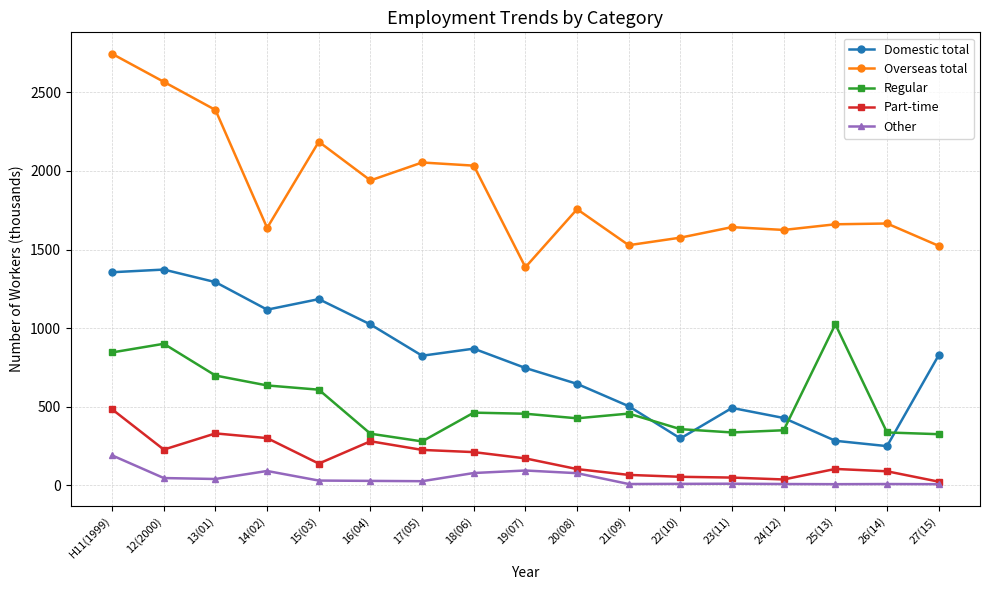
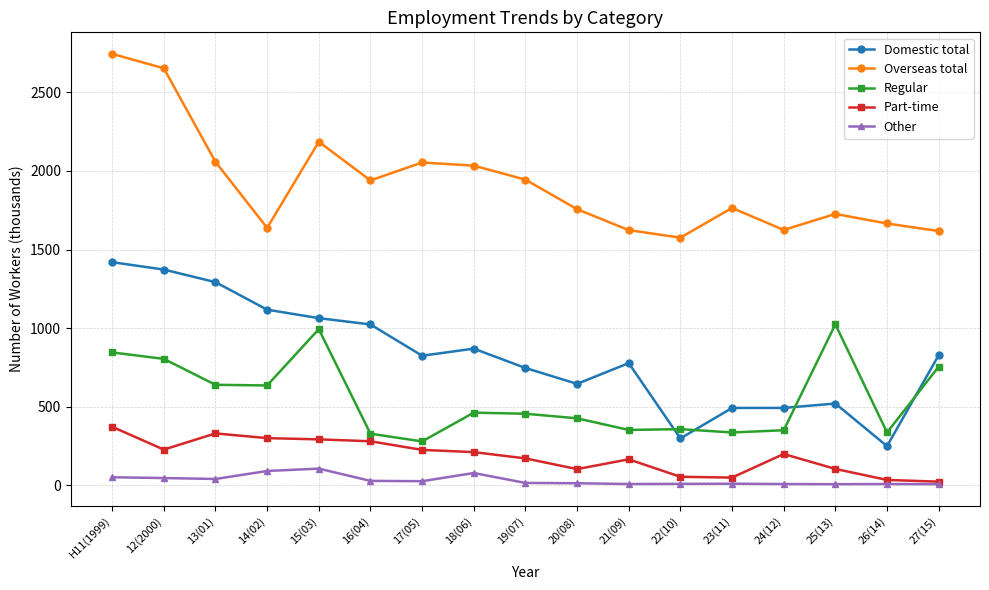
Domestic total, H11(1999): 1360 -> 1420
Part-time, H11(1999): 480 -> 370
Other, H11(1999): 190 -> 50
Overseas total, 12(2000): 2570 -> 2650
Regular, 12(2000): 900 -> 810
Overseas total, 13(01): 2390 -> 2060
Regular, 13(01): 700 -> 640
Domestic total, 15(03): 1190 -> 1060
Regular, 15(03): 610 -> 990
Part-time, 15(03): 140 -> 290
Other, 15(03): 30 -> 110
Overseas total, 19(07): 1390 -> 1950
Other, 19(07): 100 -> 20
Other, 20(08): 80 -> 10
Domestic total, 21(09): 500 -> 780
Overseas total, 21(09): 1530 -> 1620
Regular, 21(09): 460 -> 350
Part-time, 21(09): 70 -> 170
Overseas total, 23(11): 1640 -> 1770
Domestic total, 24(12): 430 -> 490
Part-time, 24(12): 40 -> 200
Domestic total, 25(13): 280 -> 520
Overseas total, 25(13): 1660 -> 1730
Part-time, 26(14): 90 -> 40
Overseas total, 27(15): 1520 -> 1620
Regular, 27(15): 330 -> 760
